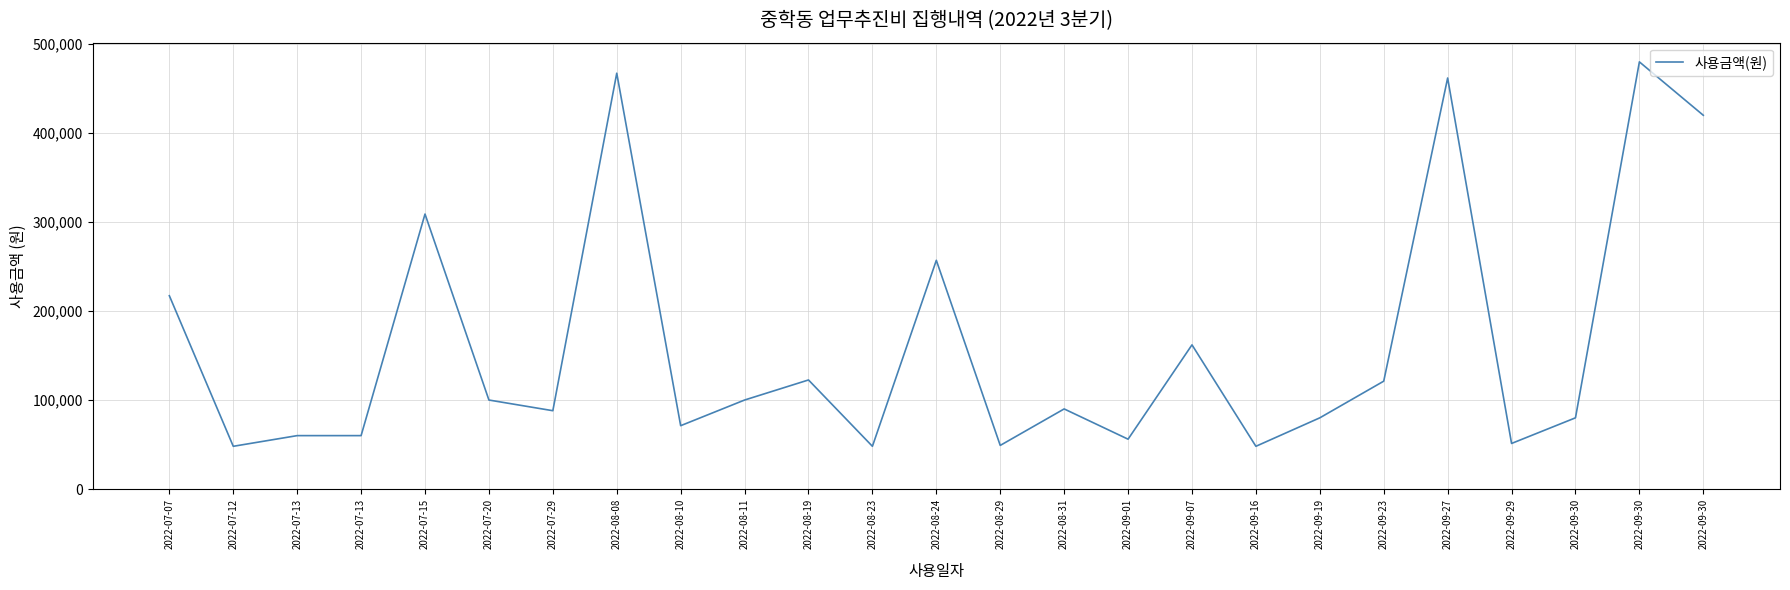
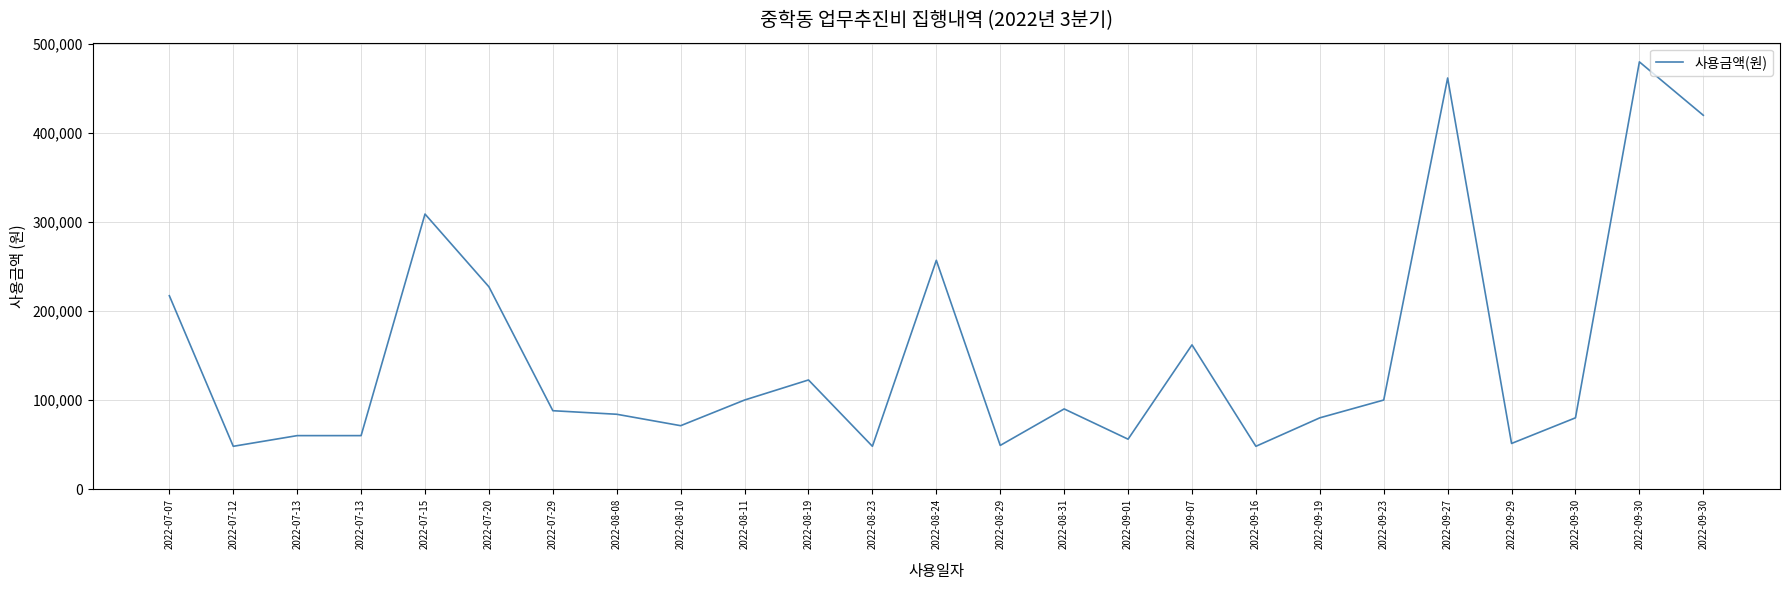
2022-07-20: 100,000 -> 230,000
2022-08-08: 470,000 -> 80,000
2022-09-23: 120,000 -> 100,000
